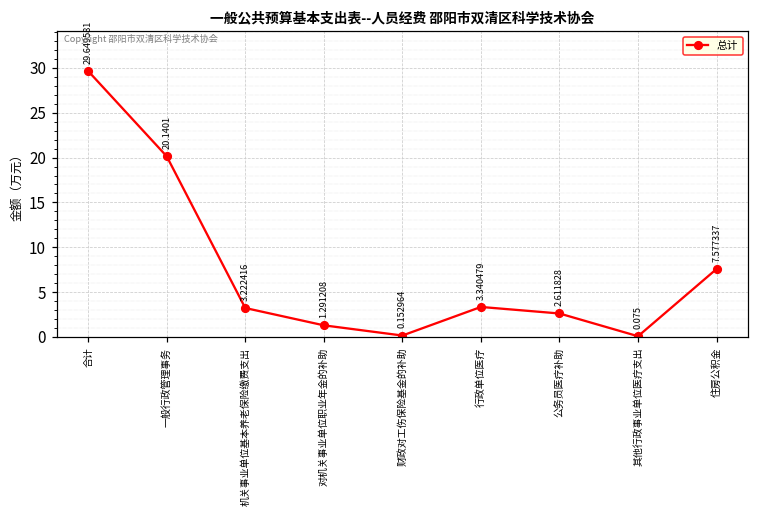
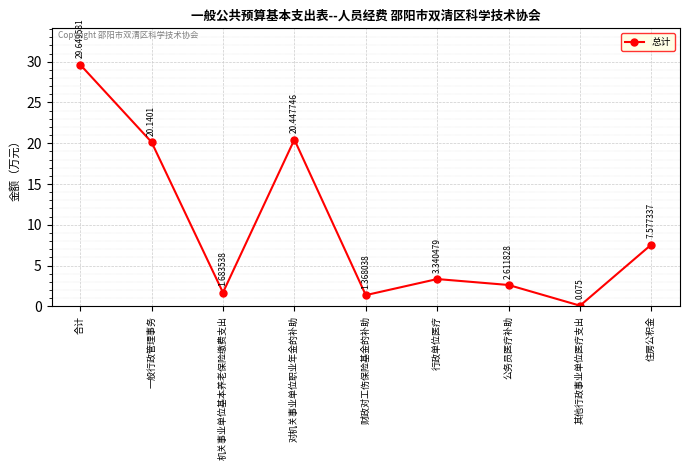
机关事业单位基本养老保险缴费支出: 3.222416 -> 1.683538
对机关事业单位职业年金的补助: 1.291208 -> 20.447746
财政对工伤保险基金的补助: 0.152964 -> 1.368038
